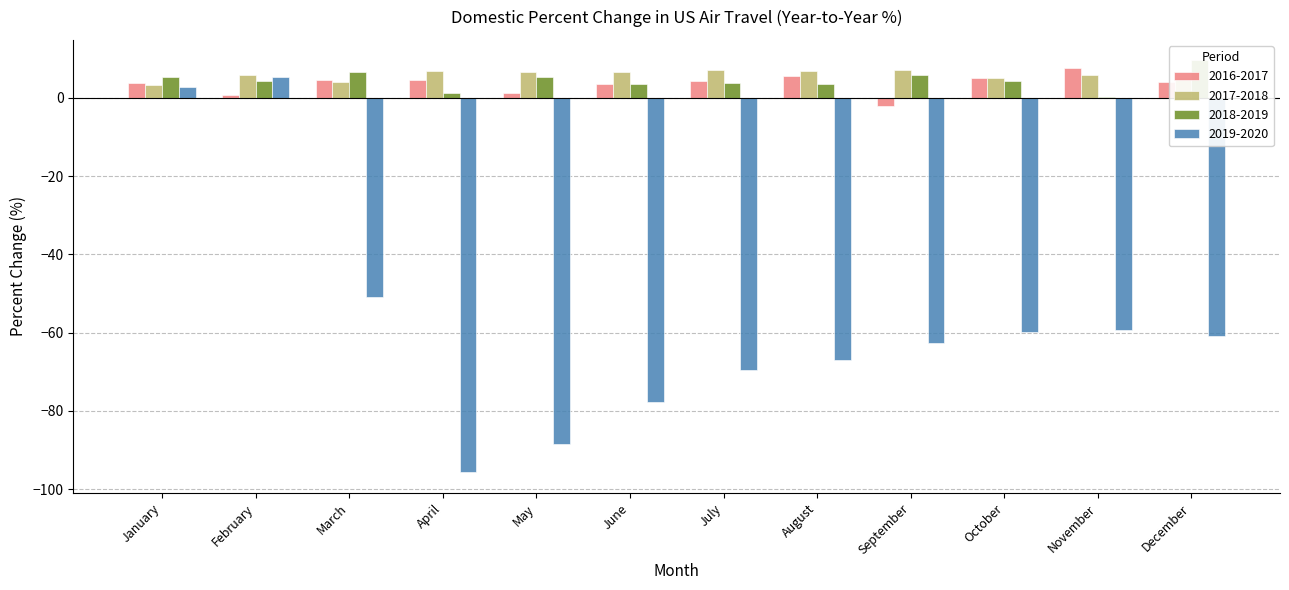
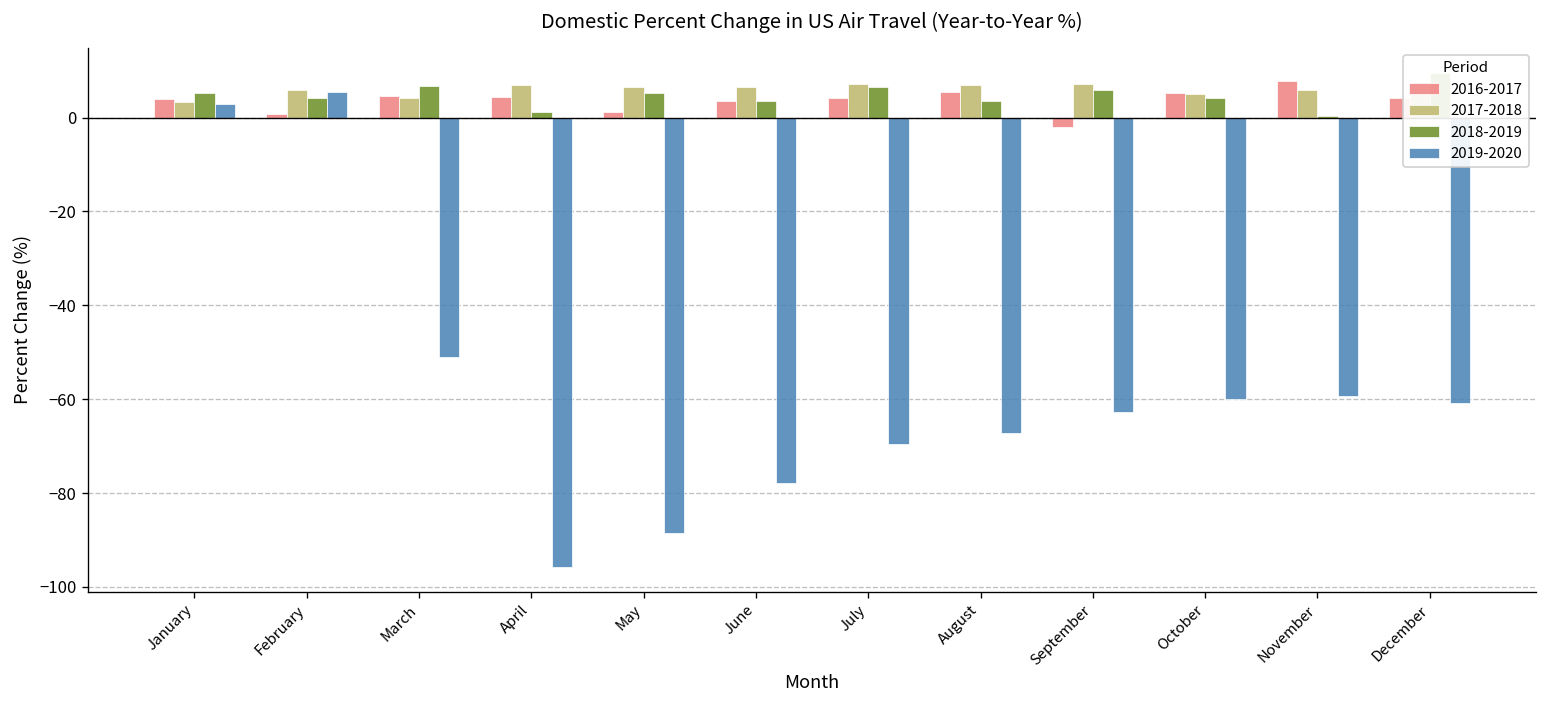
2018-2019, July: 4 -> 6
